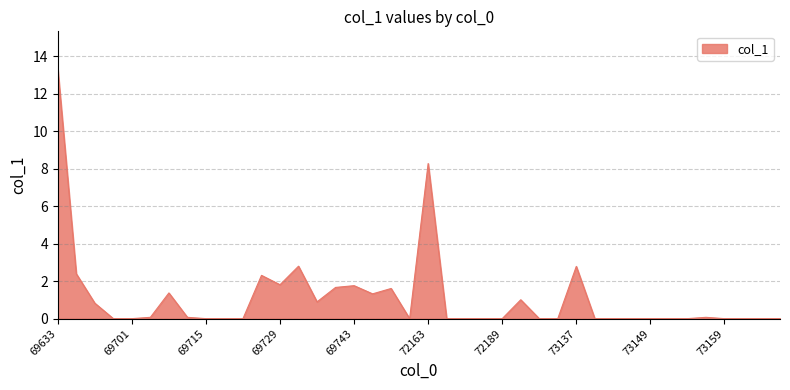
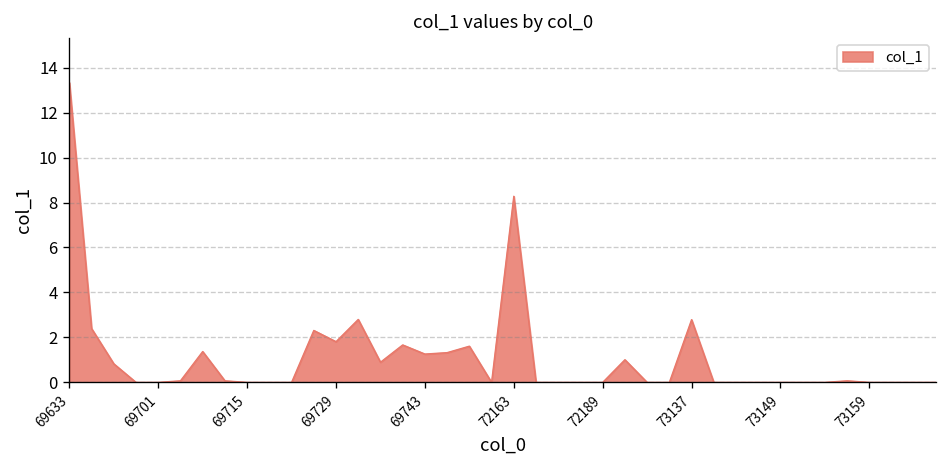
69743: 1.8 -> 1.3
